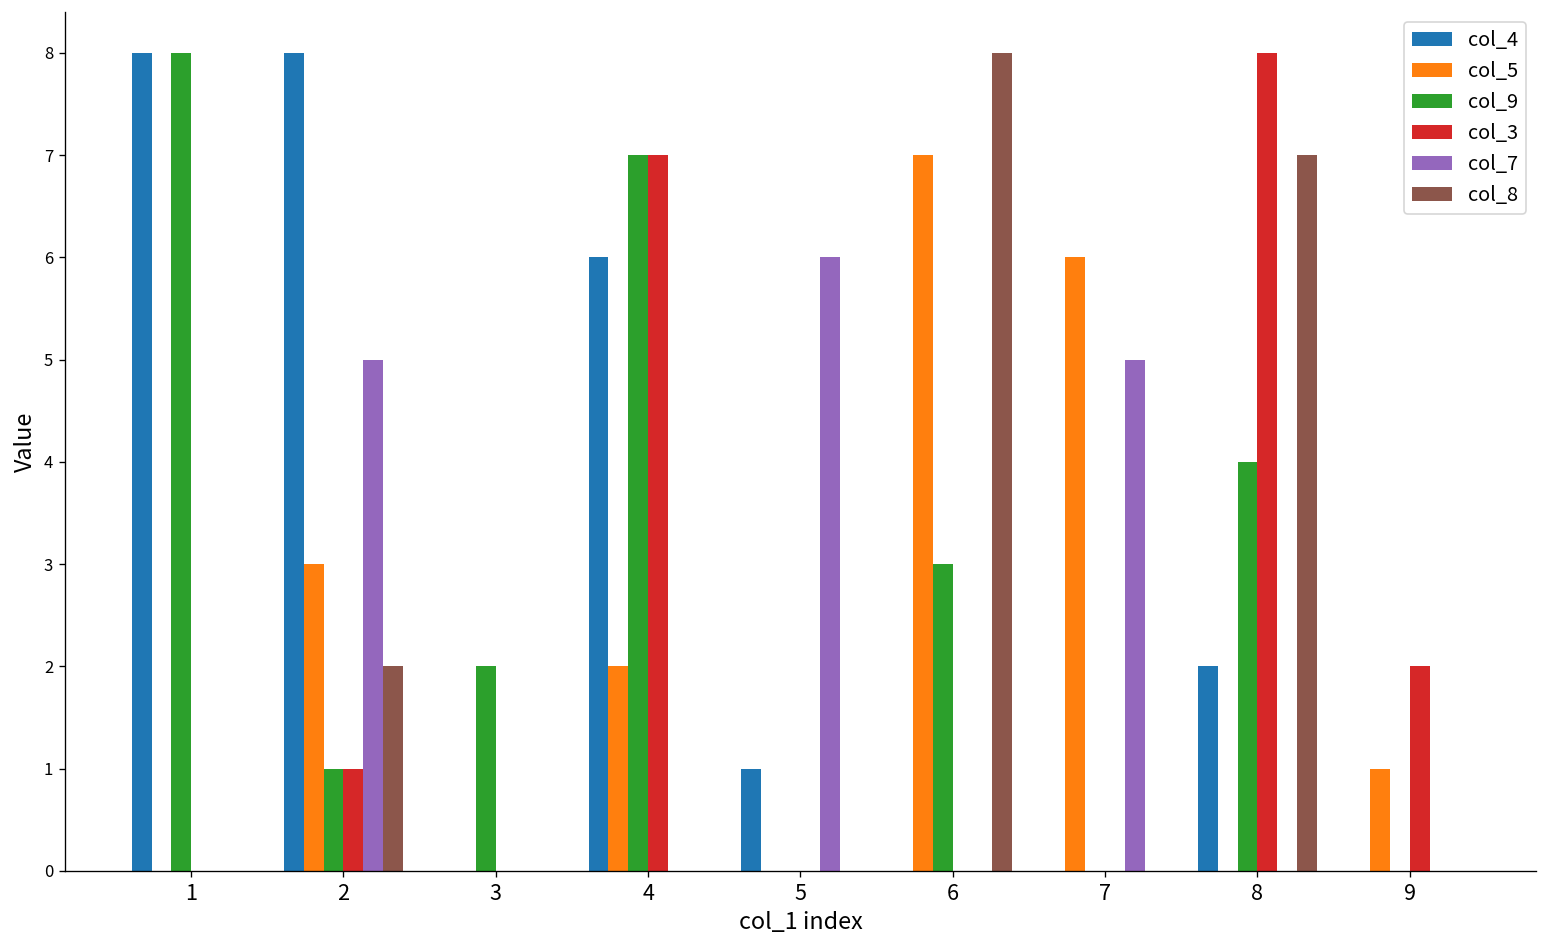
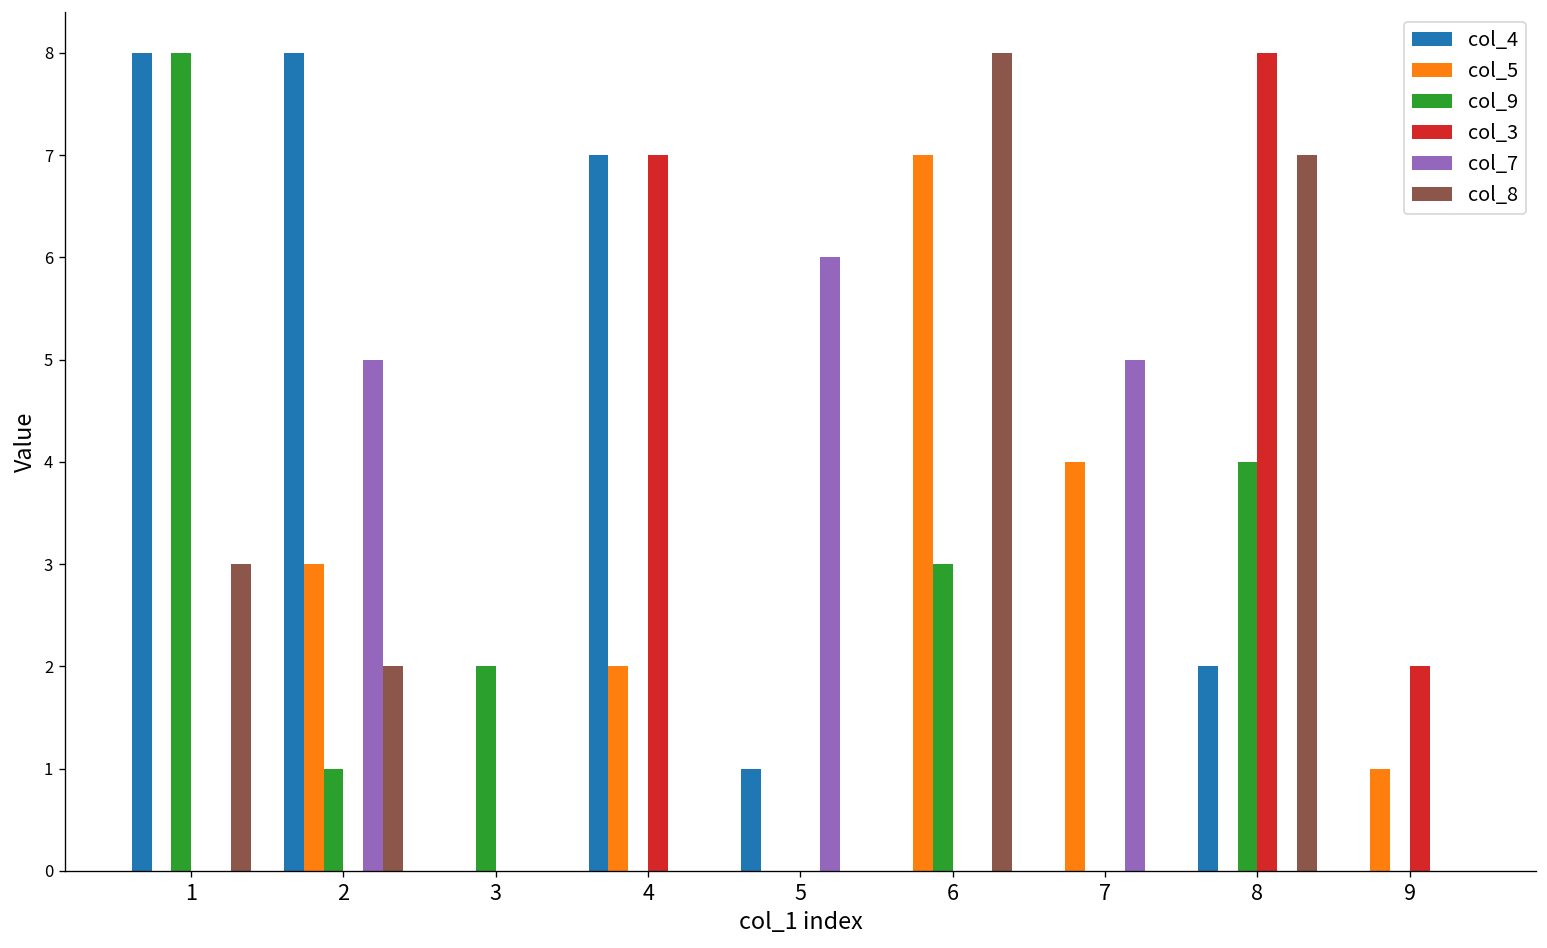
col_8, 1: 0 -> 3
col_3, 2: 1 -> 0
col_4, 4: 6 -> 7
col_9, 4: 7 -> 0
col_5, 7: 6 -> 4
